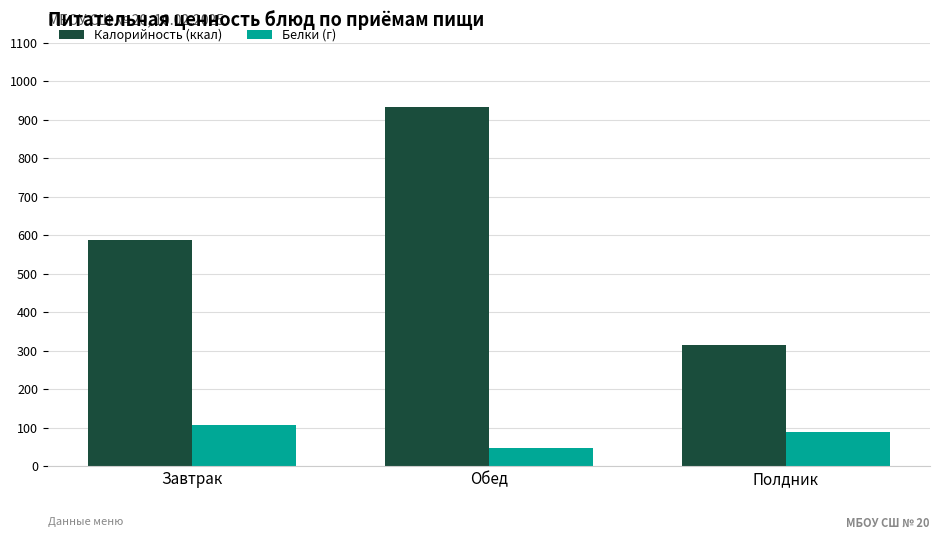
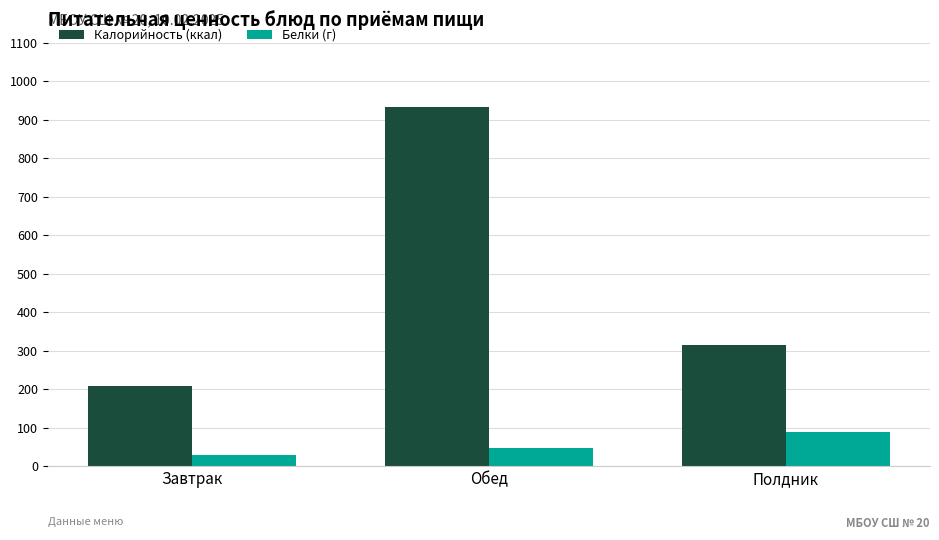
Калорийность (ккал), Завтрак: 590 -> 210
Белки (г), Завтрак: 110 -> 30
